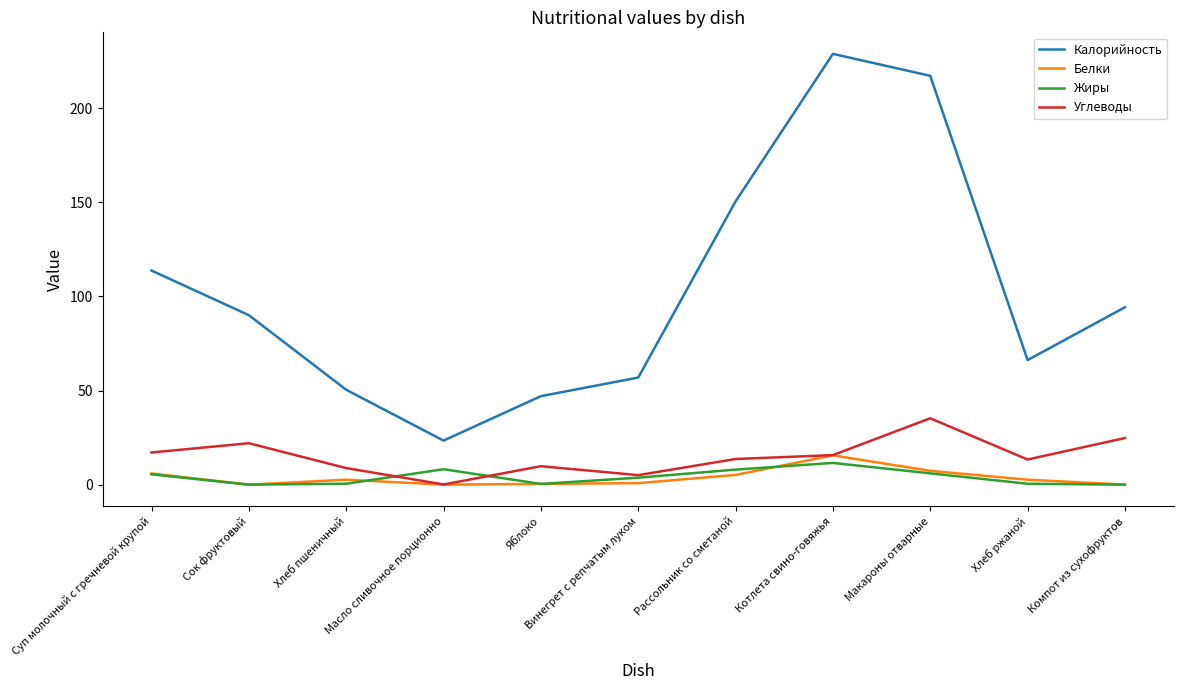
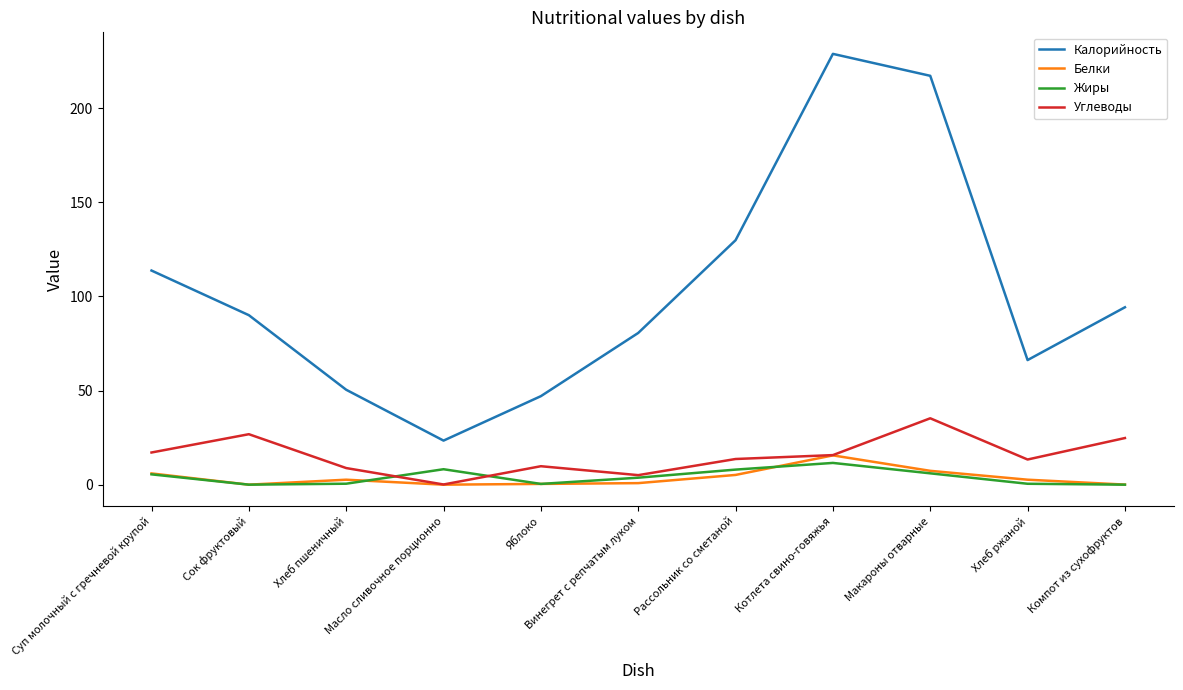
Углеводы, Сок фруктовый: 22 -> 27
Калорийность, Винегрет с репчатым луком: 57 -> 81
Калорийность, Рассольник со сметаной: 150 -> 130
